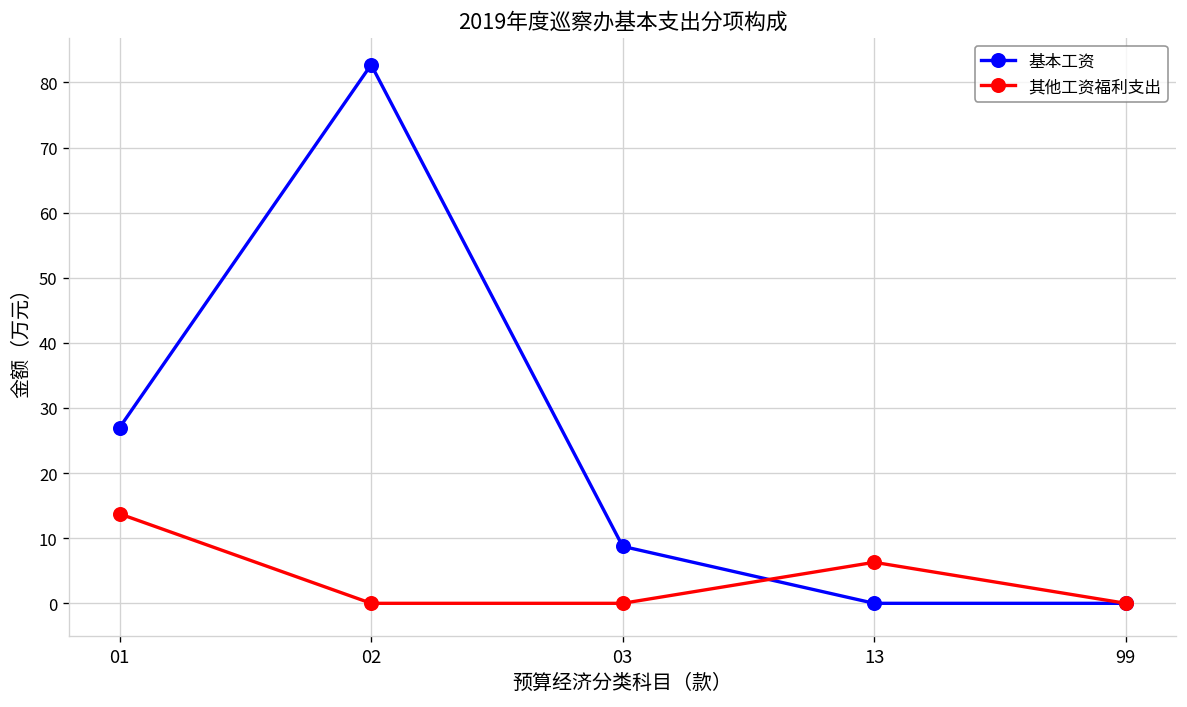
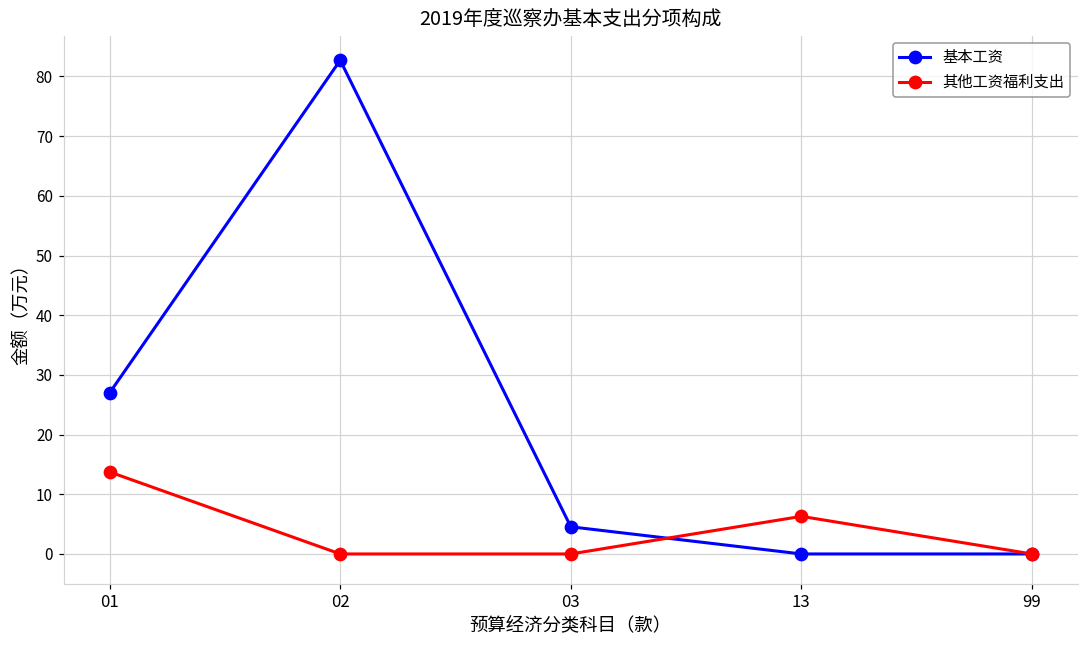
基本工资, 03: 9 -> 5
